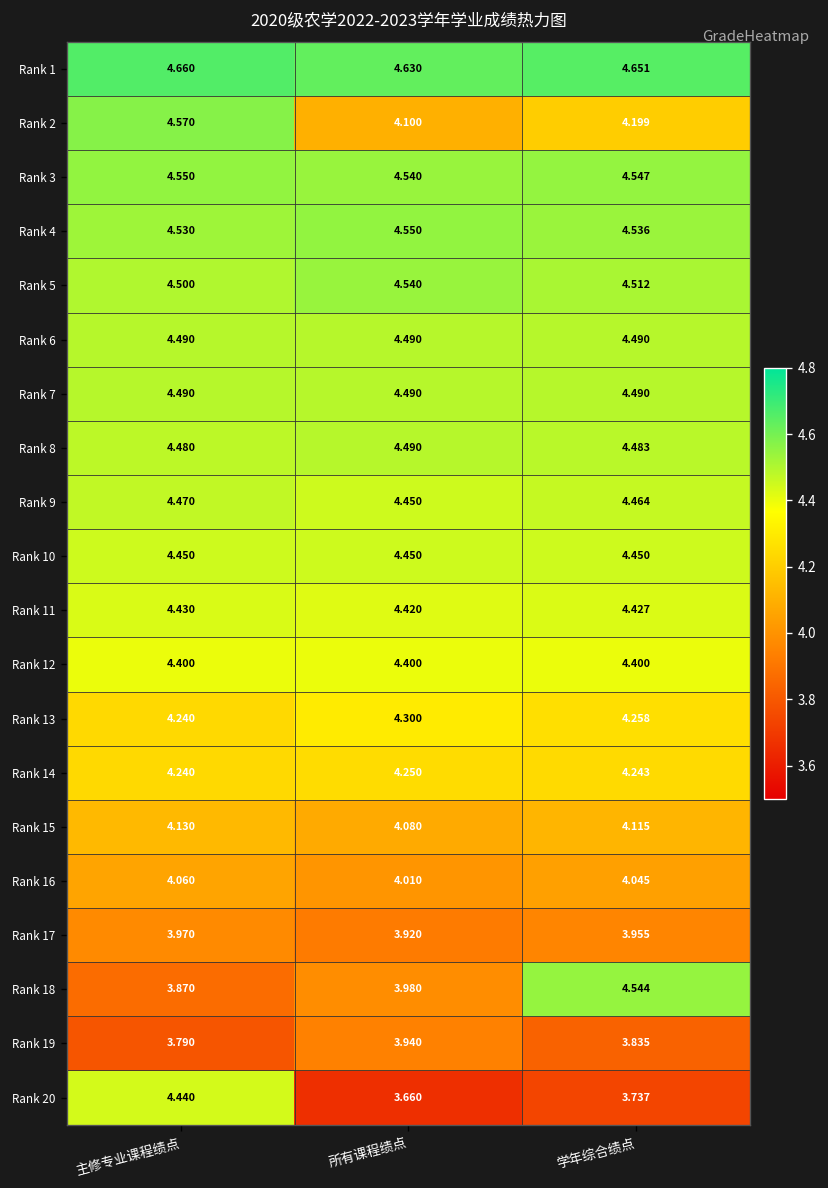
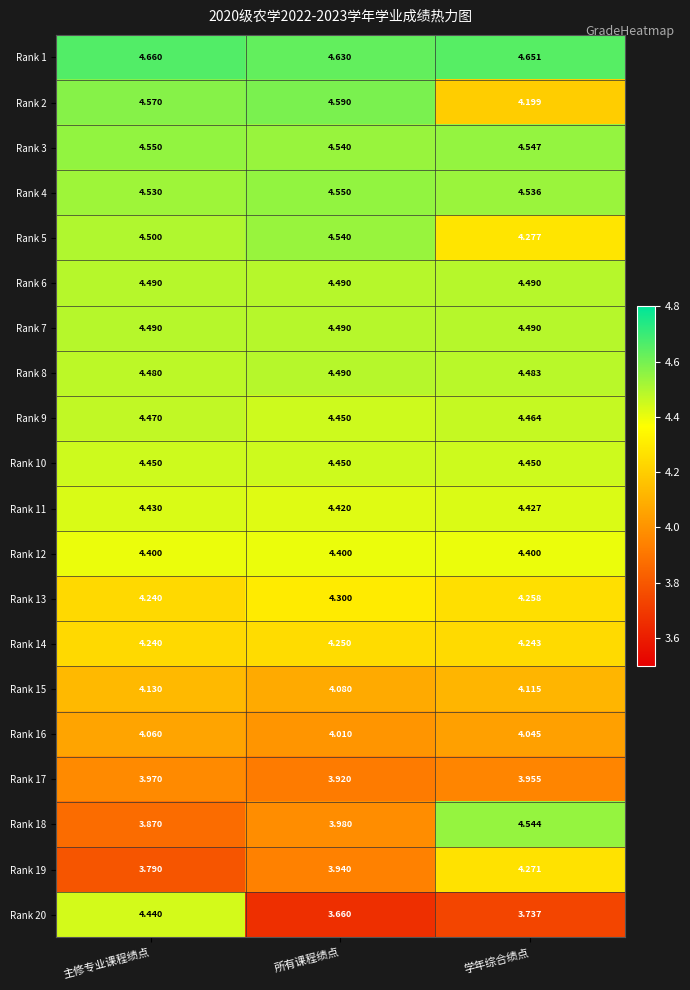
Rank 2, 所有课程绩点: 4.100 -> 4.590
Rank 5, 学年综合绩点: 4.512 -> 4.277
Rank 19, 学年综合绩点: 3.835 -> 4.271
